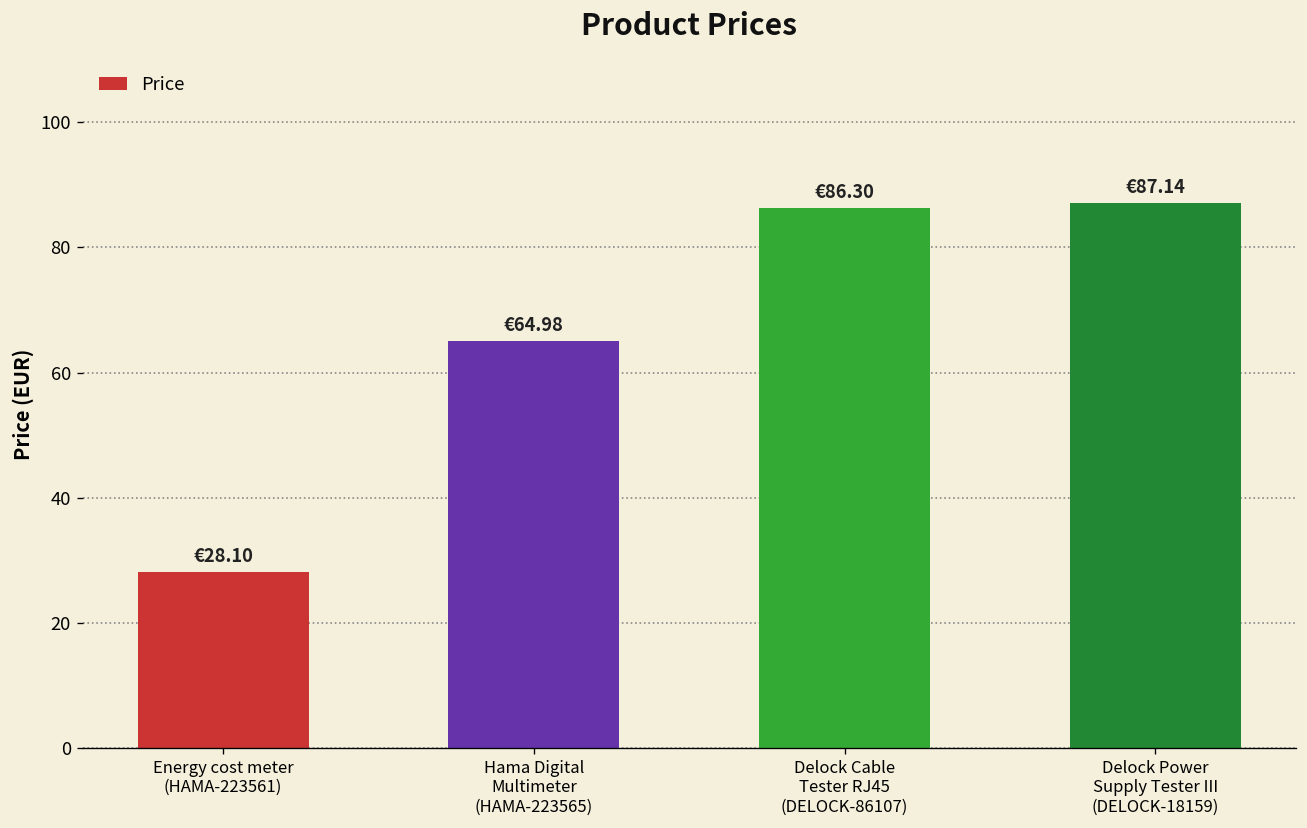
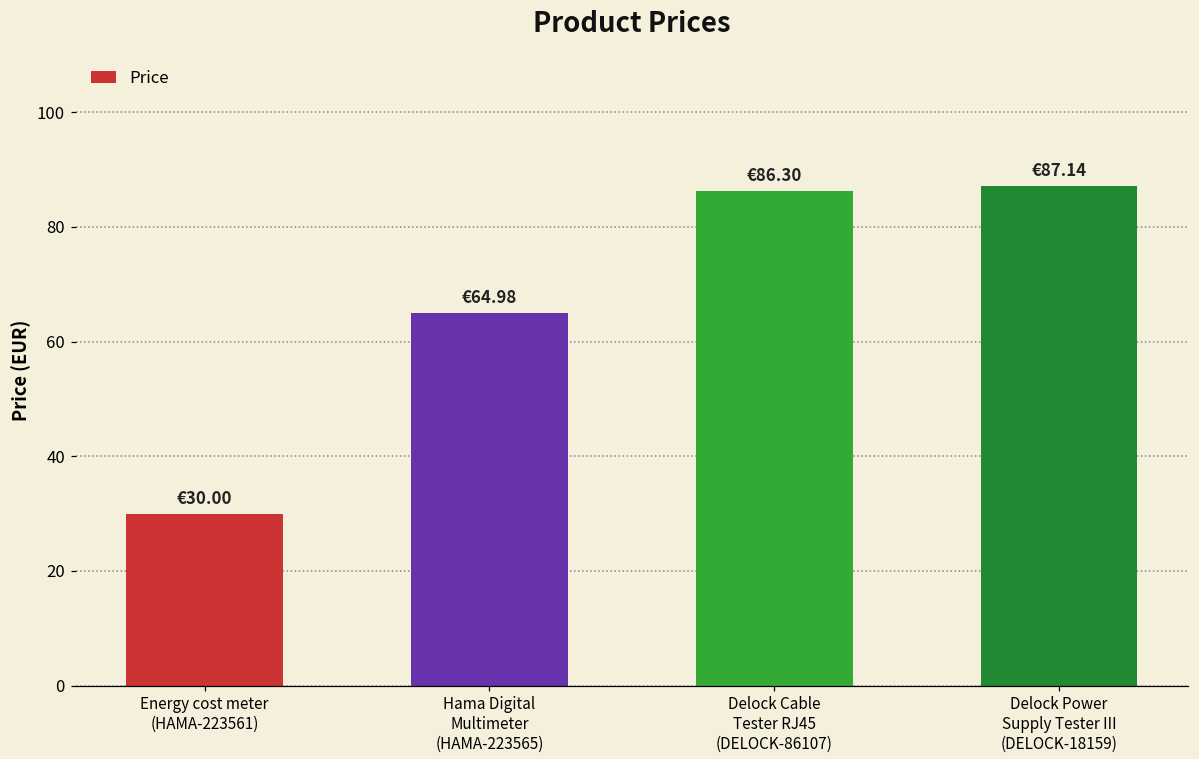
Energy cost meter (HAMA-223561): €28.10 -> €30.00
